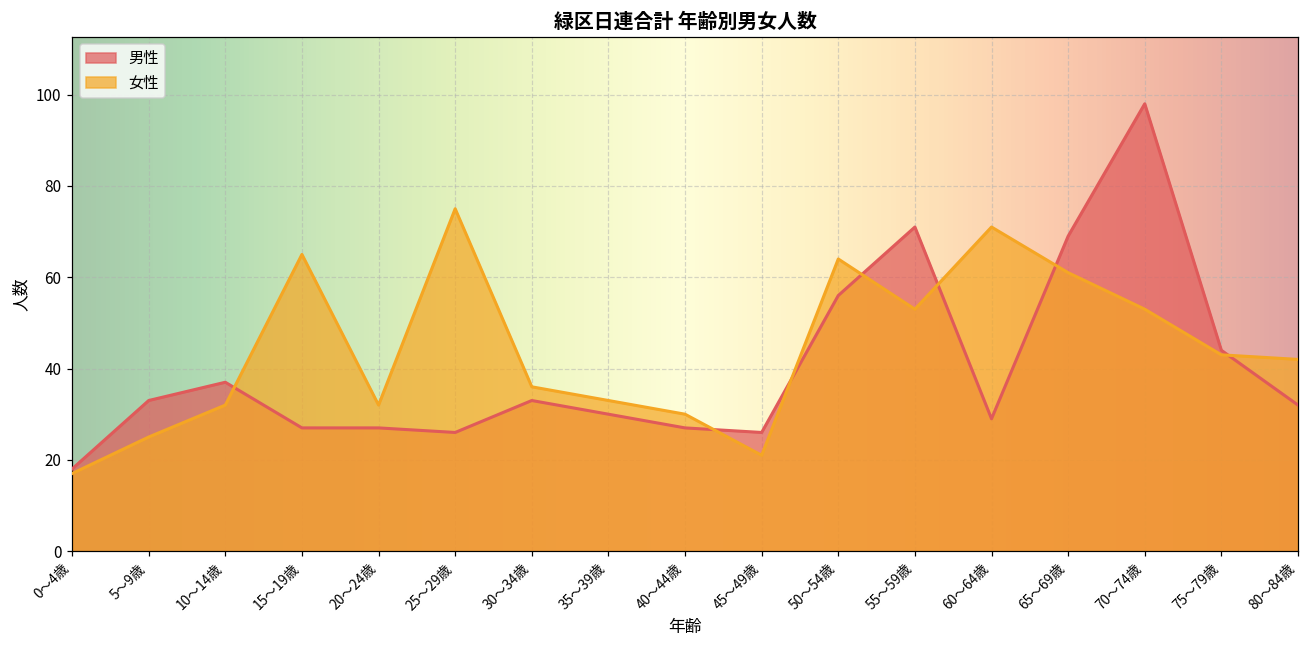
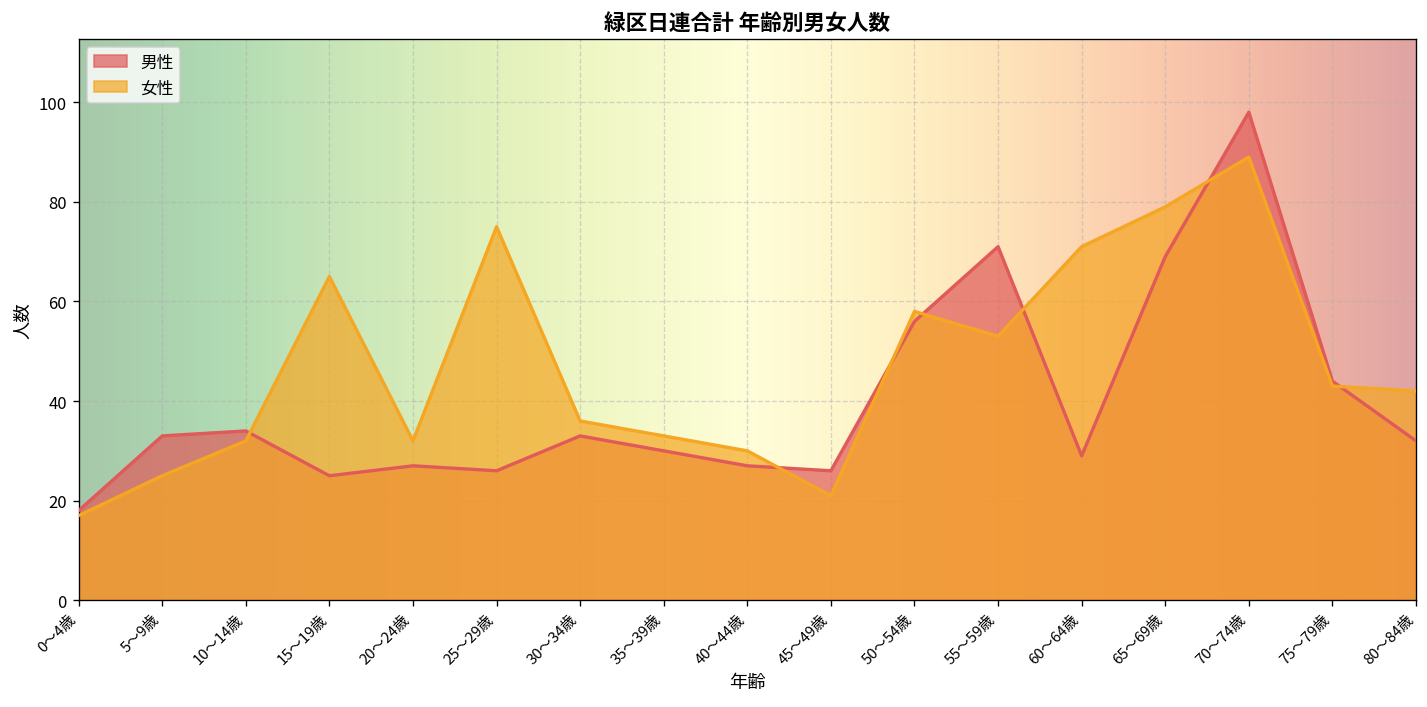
男性, 10～14歳: 37 -> 34
男性, 15～19歳: 27 -> 25
女性, 50～54歳: 64 -> 58
女性, 65～69歳: 61 -> 79
女性, 70～74歳: 53 -> 89
